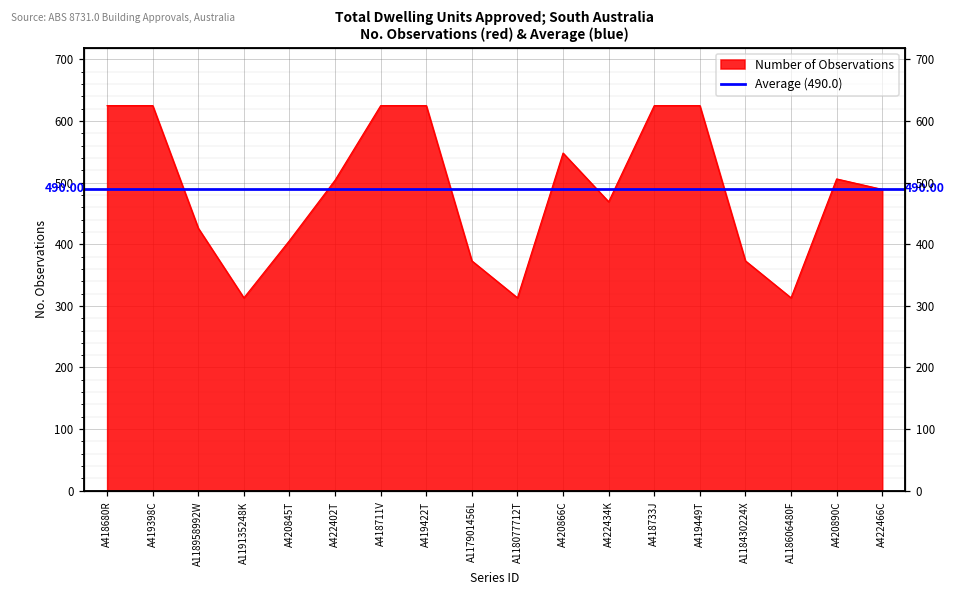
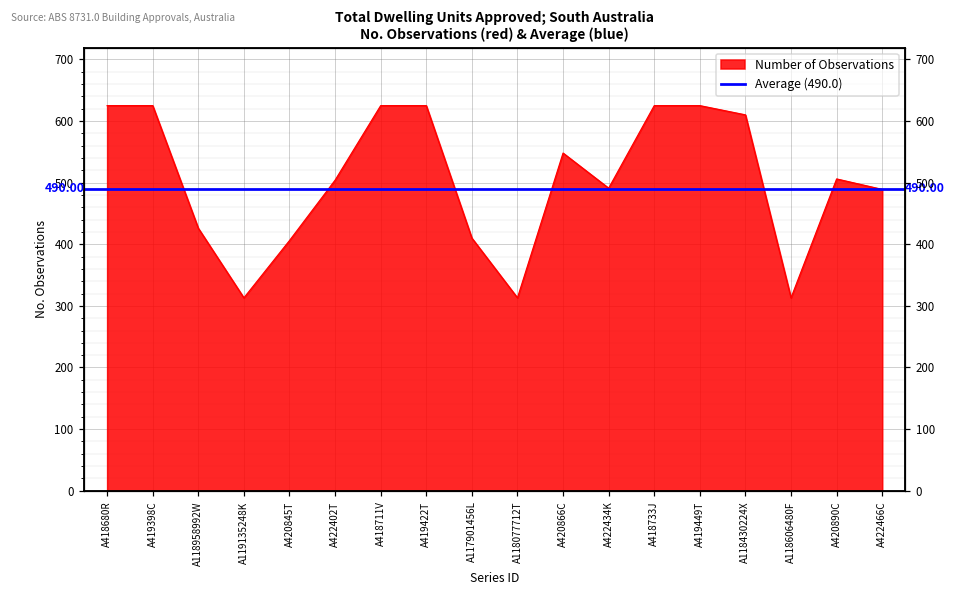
A117901456L: 370 -> 410
A422434K: 470 -> 490
A118430224X: 370 -> 610
